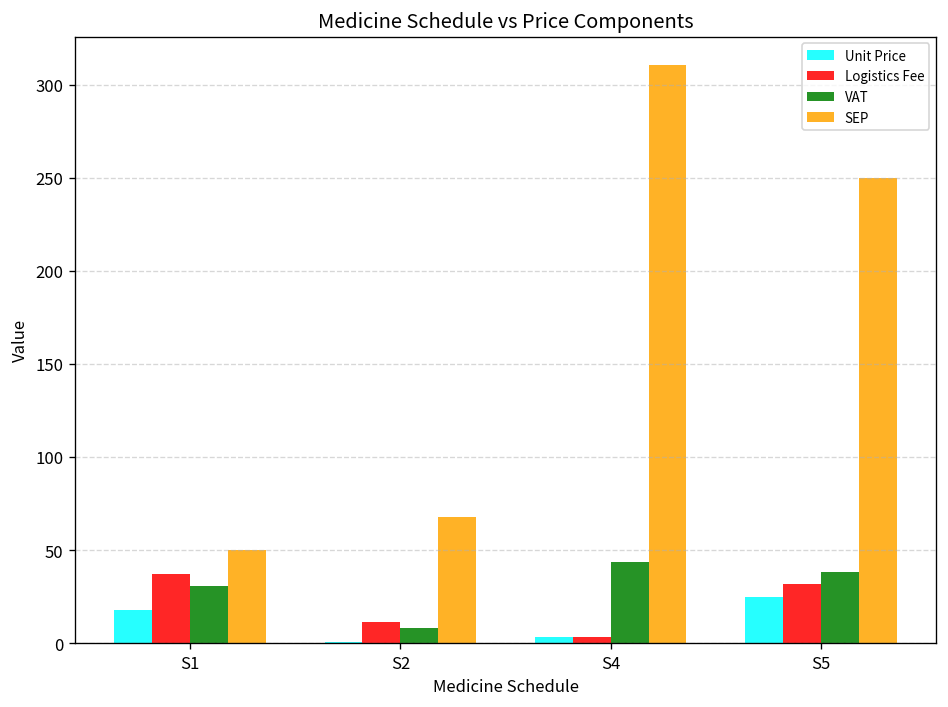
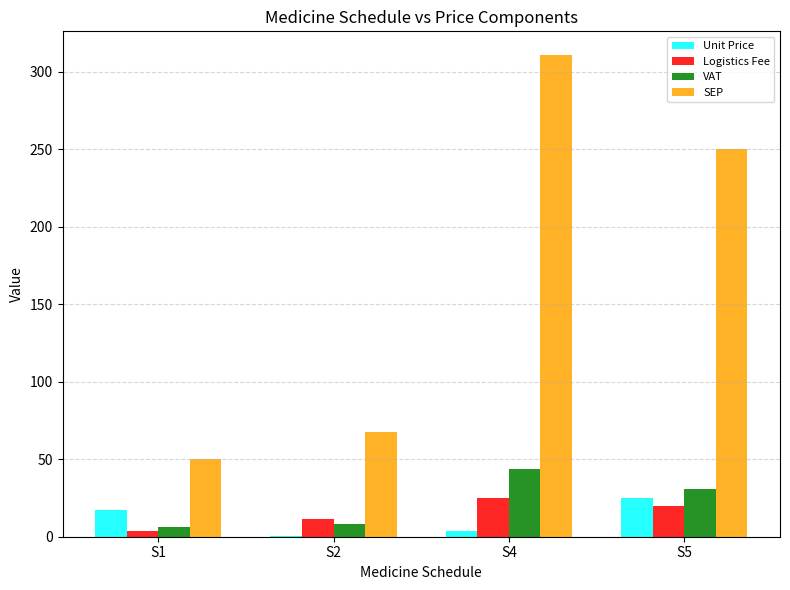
Logistics Fee, S1: 37 -> 4
VAT, S1: 31 -> 6
Logistics Fee, S4: 3 -> 25
Logistics Fee, S5: 32 -> 20
VAT, S5: 38 -> 31
